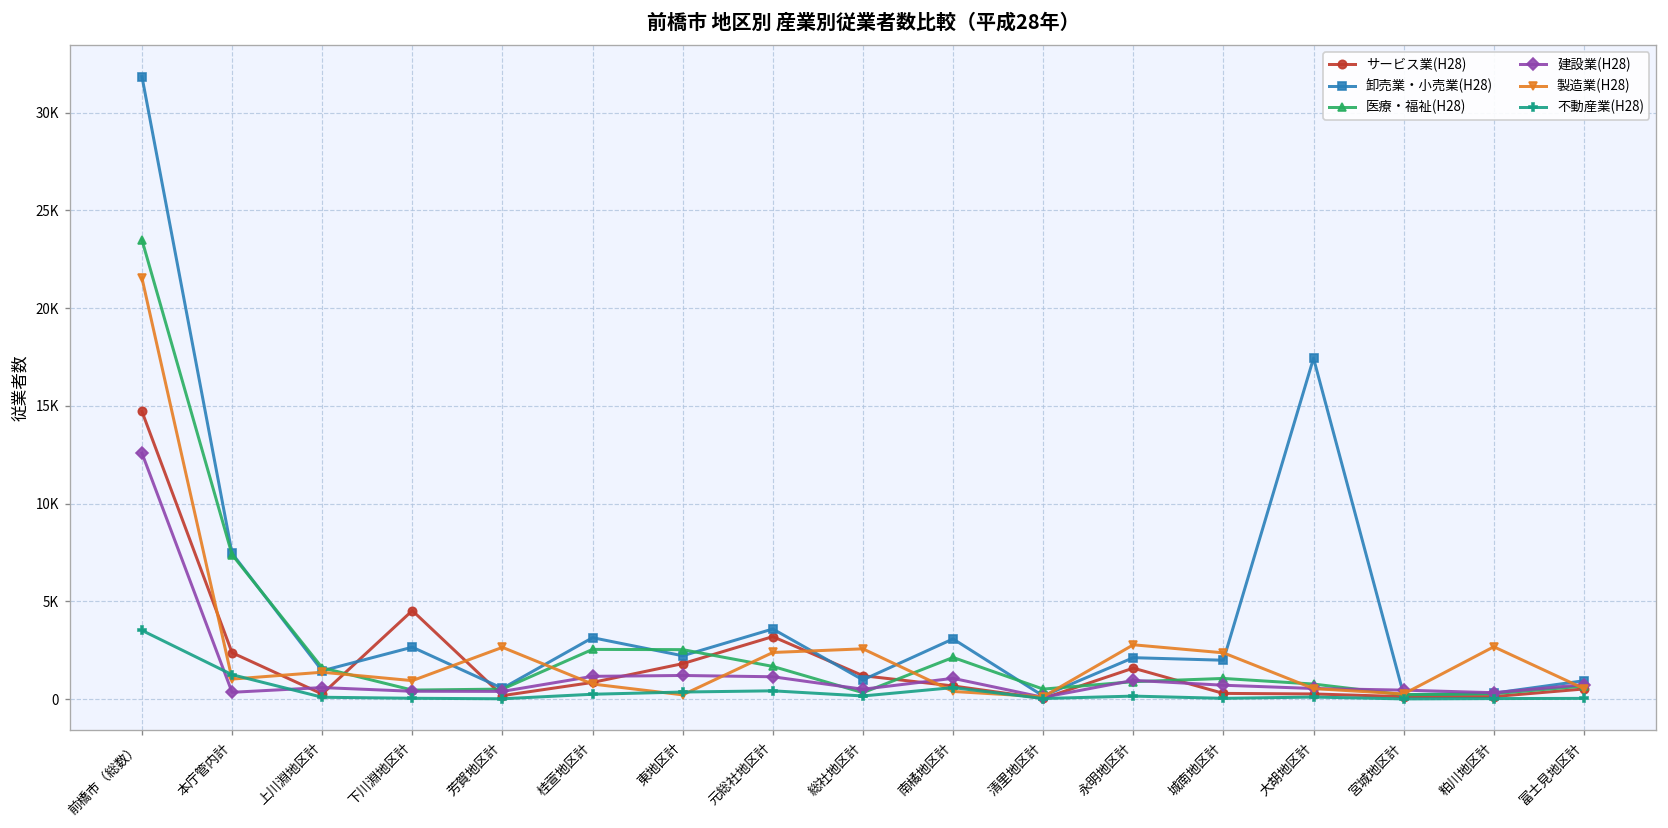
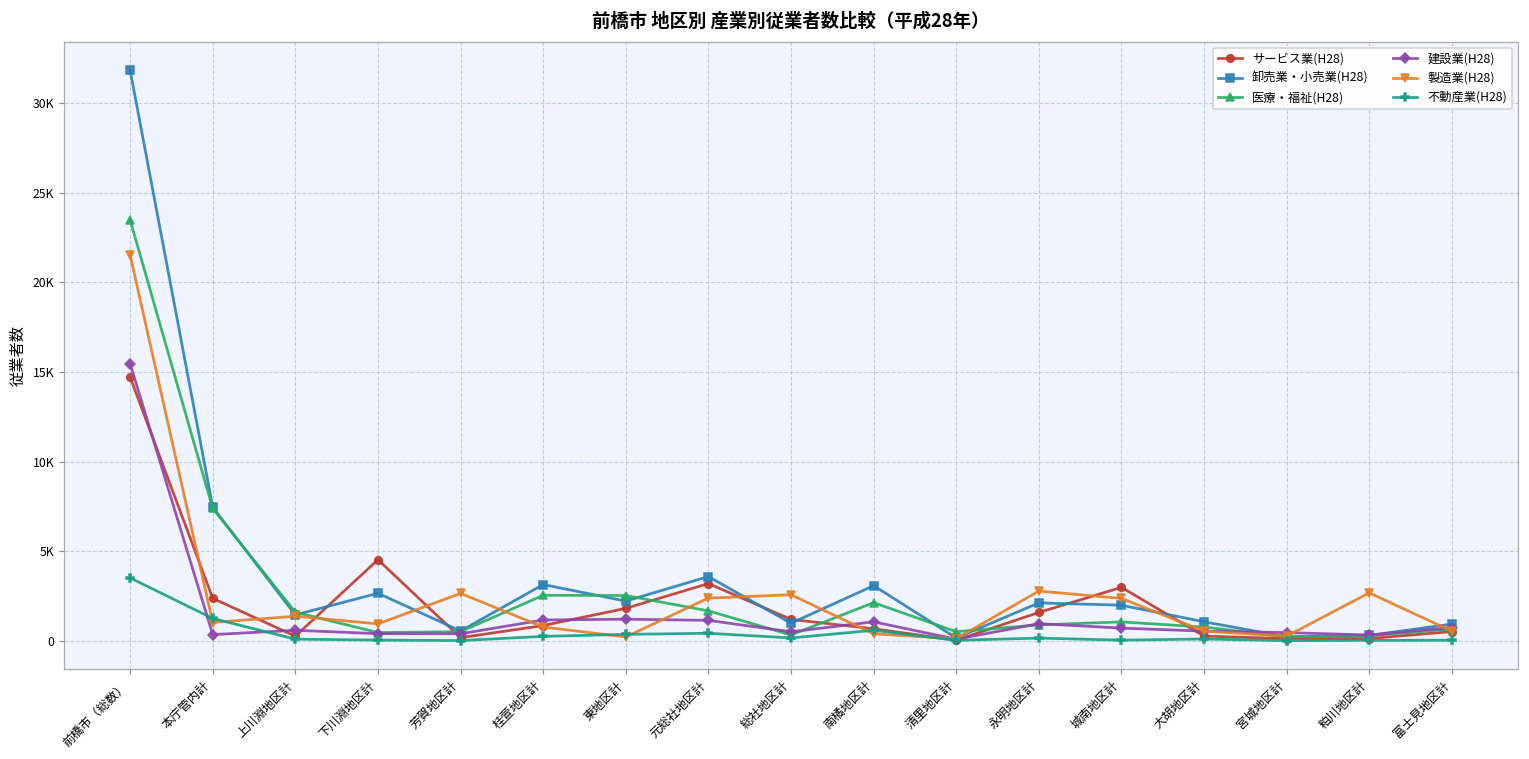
建設業(H28), 前橋市（総数）: 12600 -> 15500
サービス業(H28), 城南地区計: 300 -> 3000
卸売業・小売業(H28), 大胡地区計: 17400 -> 1100
